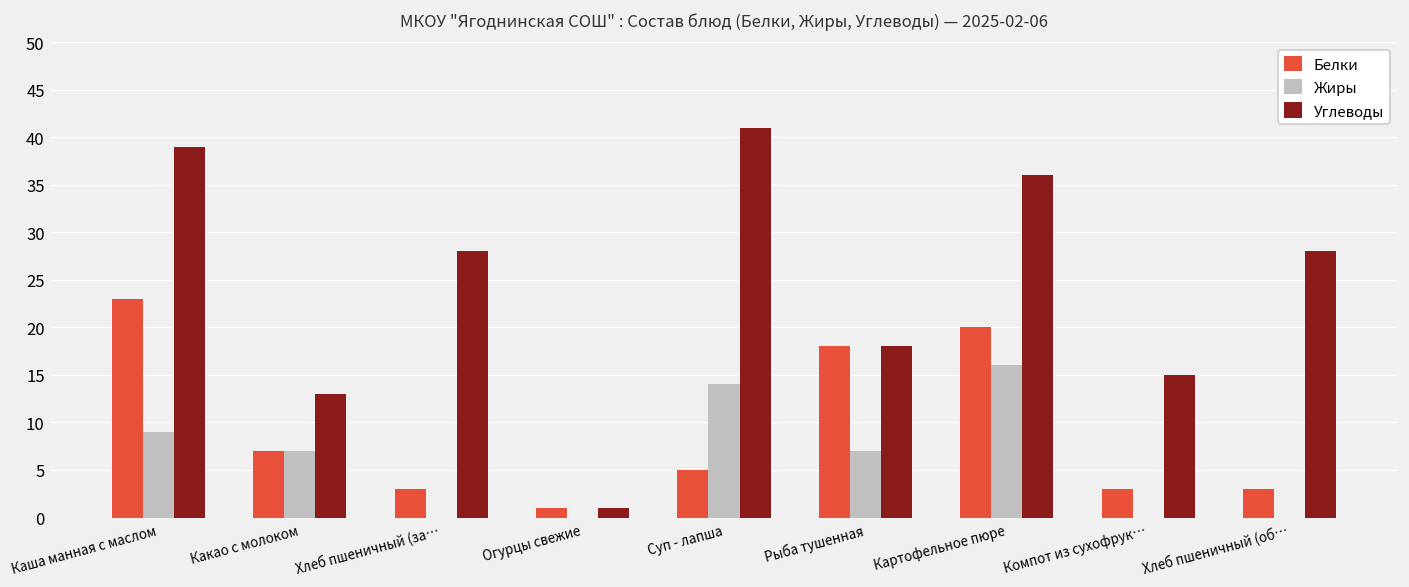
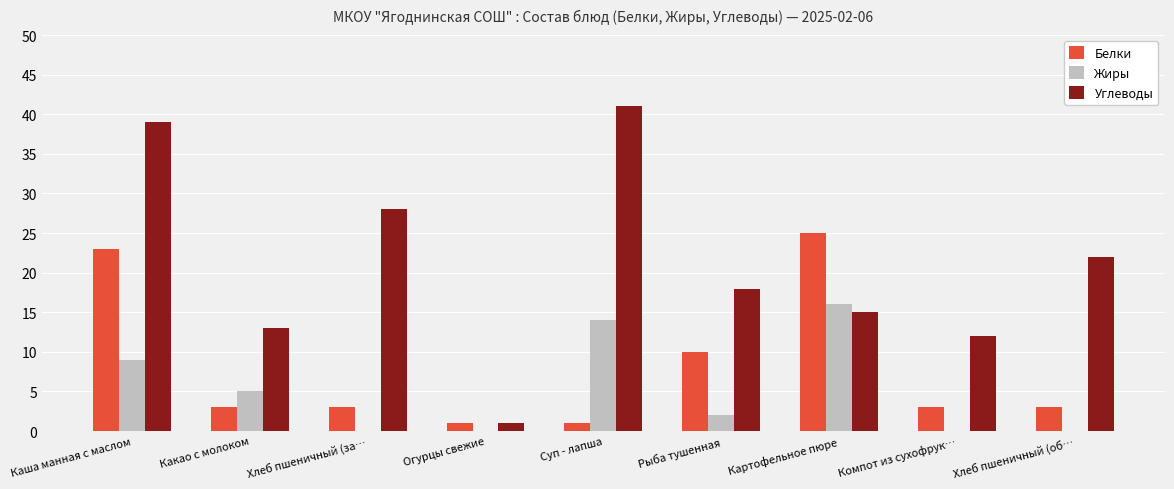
Белки, Какао с молоком: 7 -> 3
Жиры, Какао с молоком: 7 -> 5
Белки, Суп - лапша: 5 -> 1
Белки, Рыба тушенная: 18 -> 10
Жиры, Рыба тушенная: 7 -> 2
Белки, Картофельное пюре: 20 -> 25
Углеводы, Картофельное пюре: 36 -> 15
Углеводы, Компот из сухофрук…: 15 -> 12
Углеводы, Хлеб пшеничный (об…: 28 -> 22
